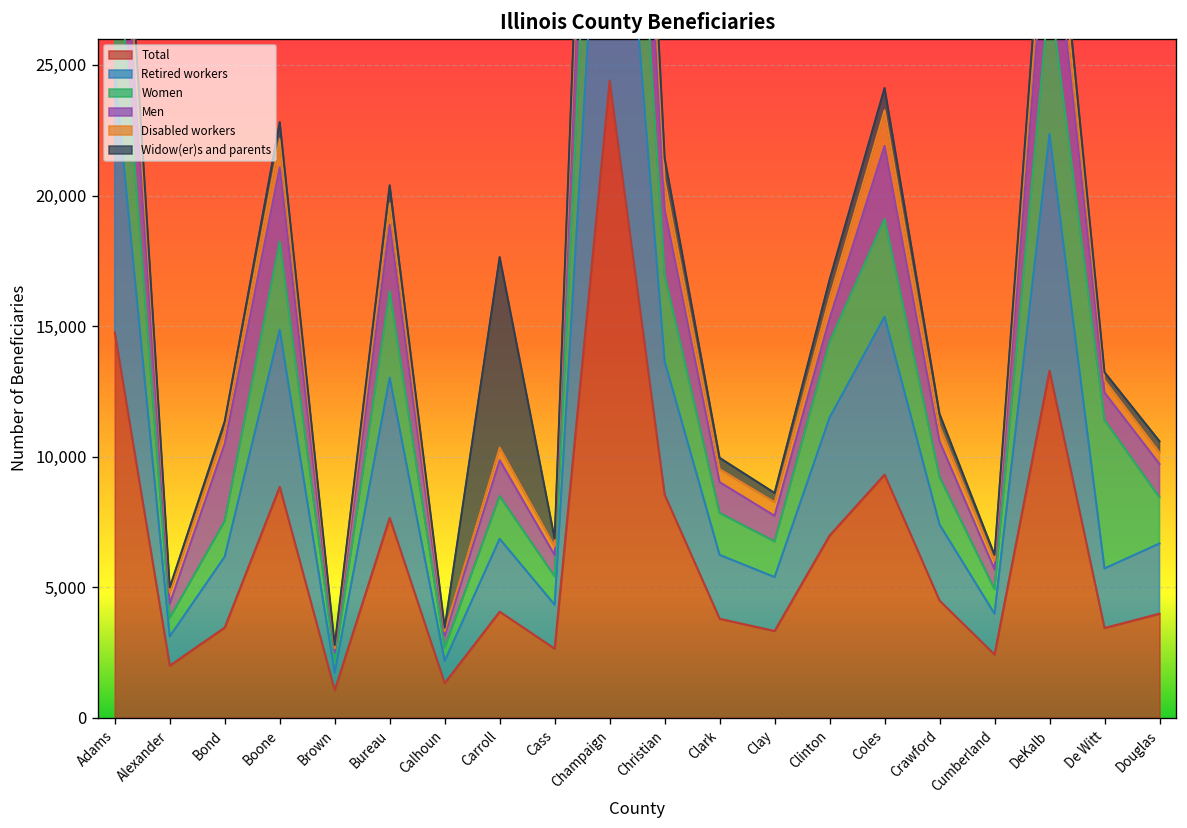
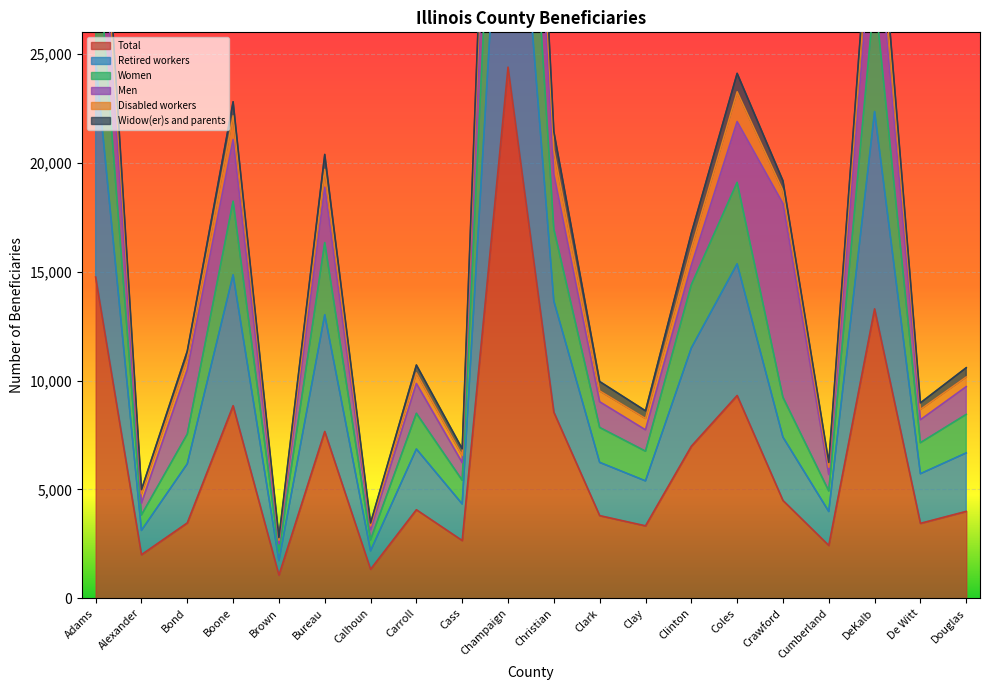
Widow(er)s and parents, Carroll: 7,300 -> 400
Men, Crawford: 1,400 -> 8,900
Women, De Witt: 5,700 -> 1,400
